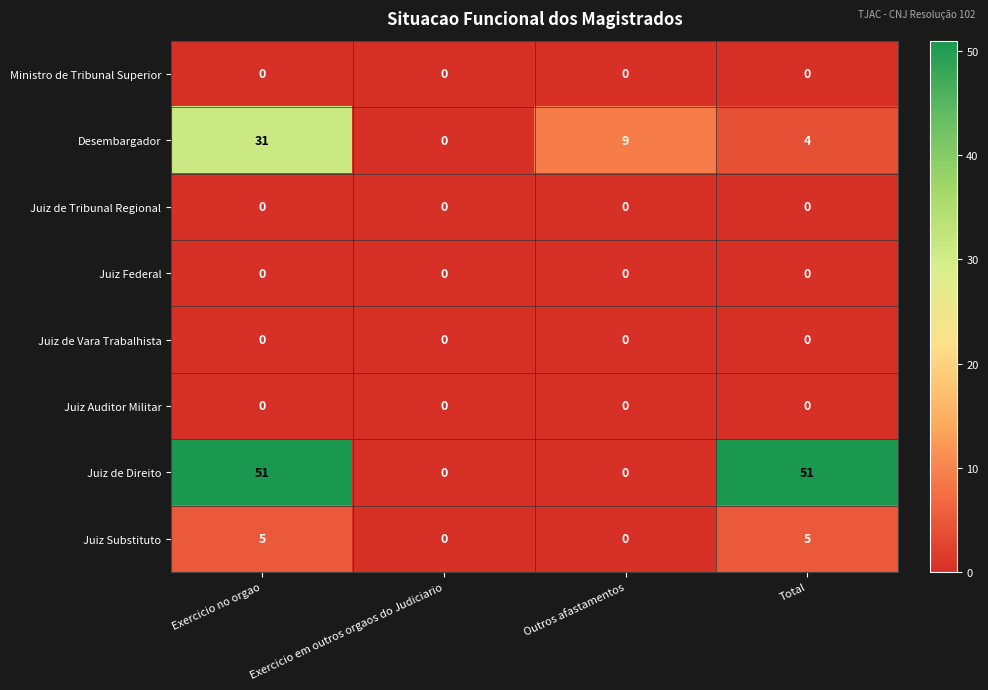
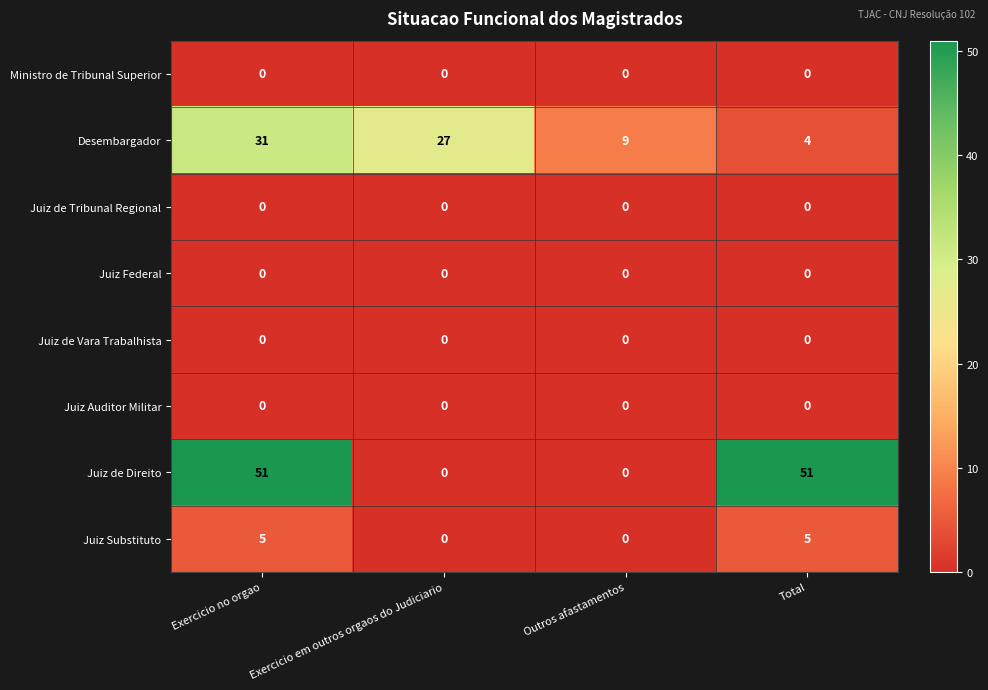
Desembargador, Exercicio em outros orgaos do Judiciario: 0 -> 27
